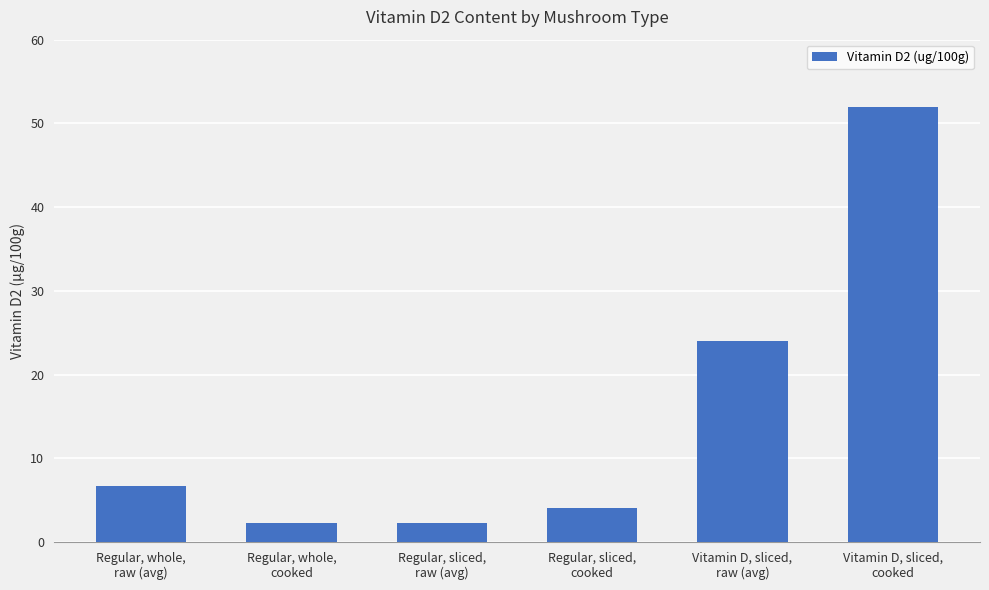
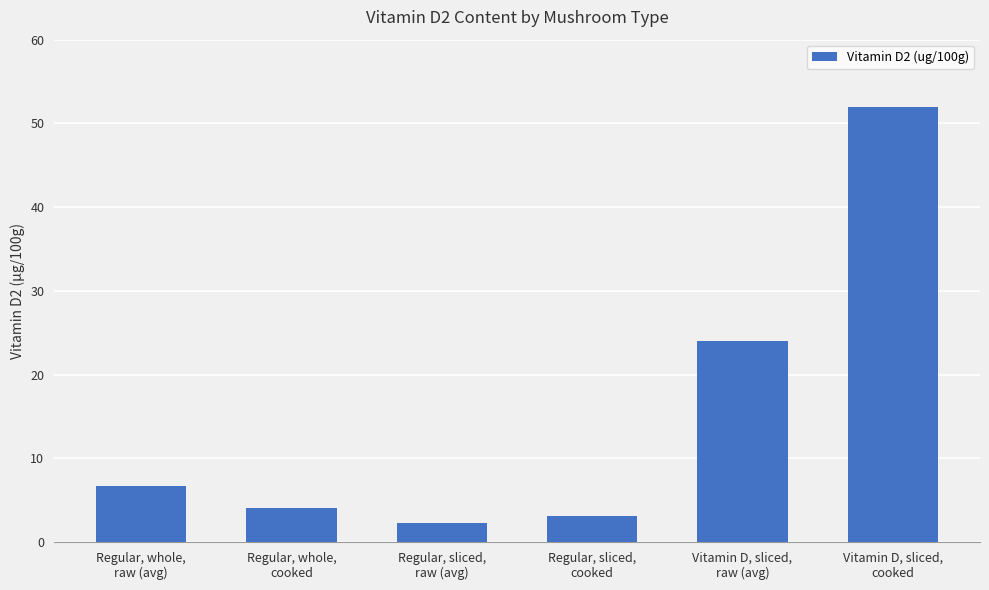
Regular, whole, cooked: 2 -> 4
Regular, sliced, cooked: 4 -> 3
